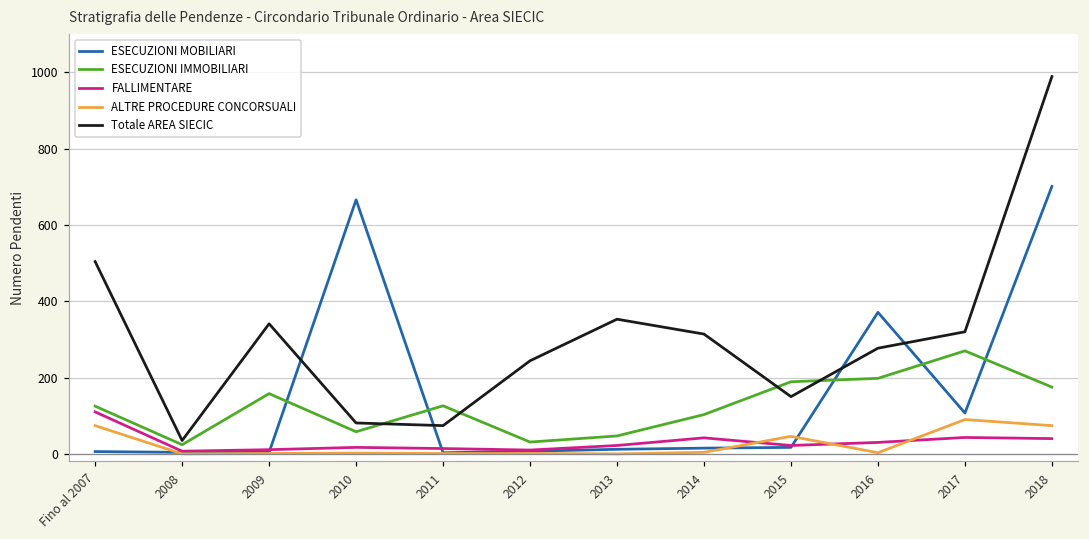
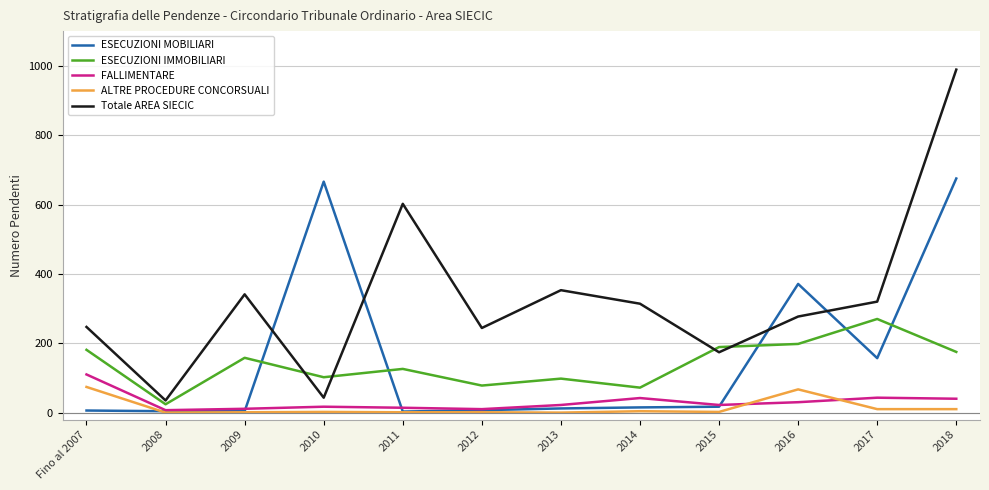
ESECUZIONI IMMOBILIARI, Fino al 2007: 130 -> 180
Totale AREA SIECIC, Fino al 2007: 500 -> 250
ESECUZIONI IMMOBILIARI, 2010: 60 -> 100
Totale AREA SIECIC, 2010: 80 -> 40
Totale AREA SIECIC, 2011: 70 -> 600
ESECUZIONI IMMOBILIARI, 2012: 30 -> 80
ESECUZIONI IMMOBILIARI, 2013: 50 -> 100
ESECUZIONI IMMOBILIARI, 2014: 100 -> 70
ALTRE PROCEDURE CONCORSUALI, 2015: 50 -> 0
Totale AREA SIECIC, 2015: 150 -> 170
ALTRE PROCEDURE CONCORSUALI, 2016: 0 -> 70
ESECUZIONI MOBILIARI, 2017: 110 -> 160
ALTRE PROCEDURE CONCORSUALI, 2017: 90 -> 10
ESECUZIONI MOBILIARI, 2018: 700 -> 680
ALTRE PROCEDURE CONCORSUALI, 2018: 70 -> 10
